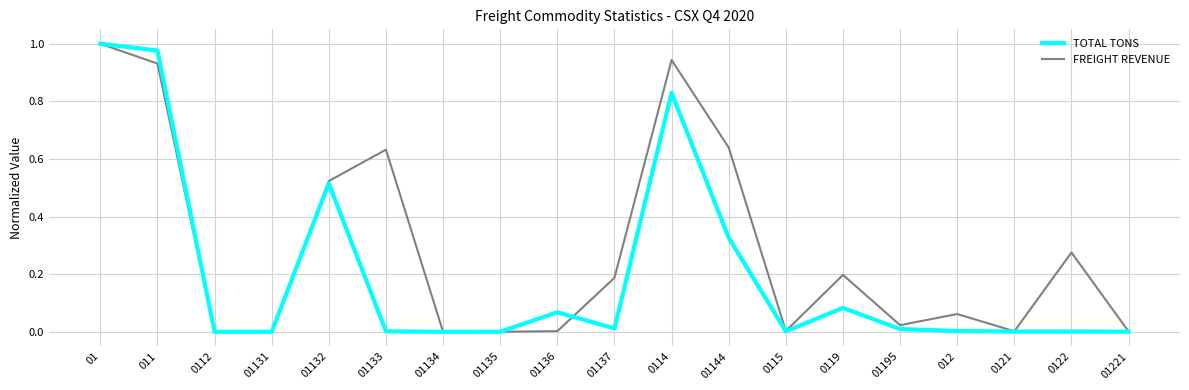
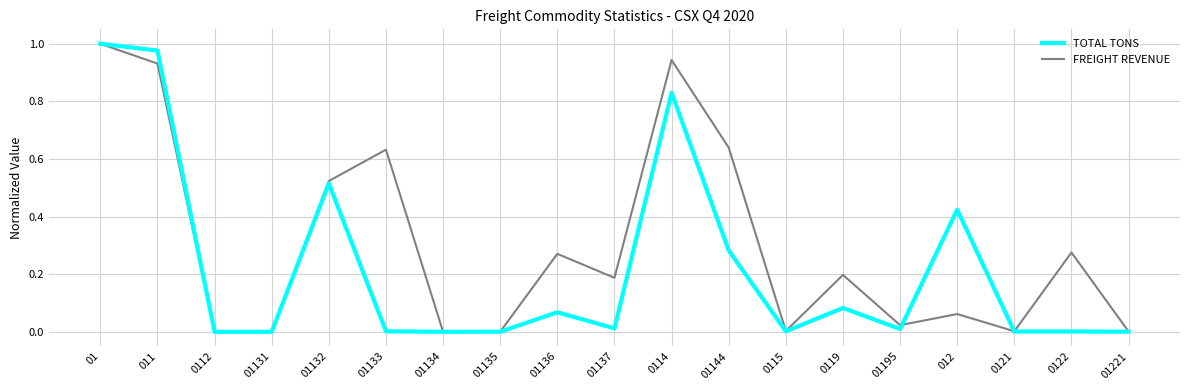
FREIGHT REVENUE, 01136: 0.00 -> 0.27
TOTAL TONS, 01144: 0.33 -> 0.28
TOTAL TONS, 012: 0.00 -> 0.42
